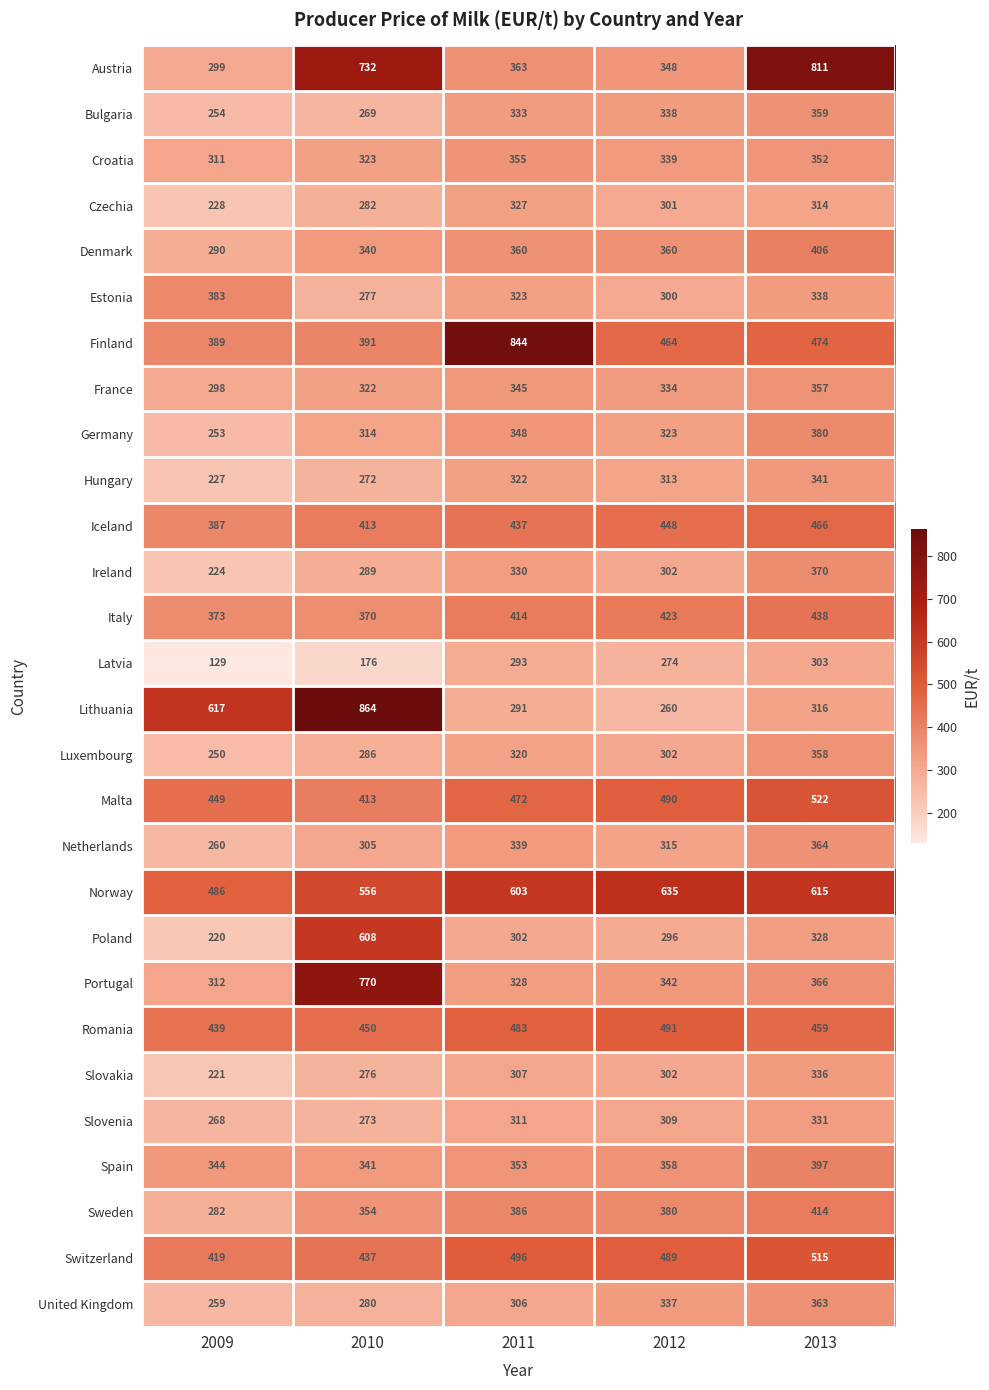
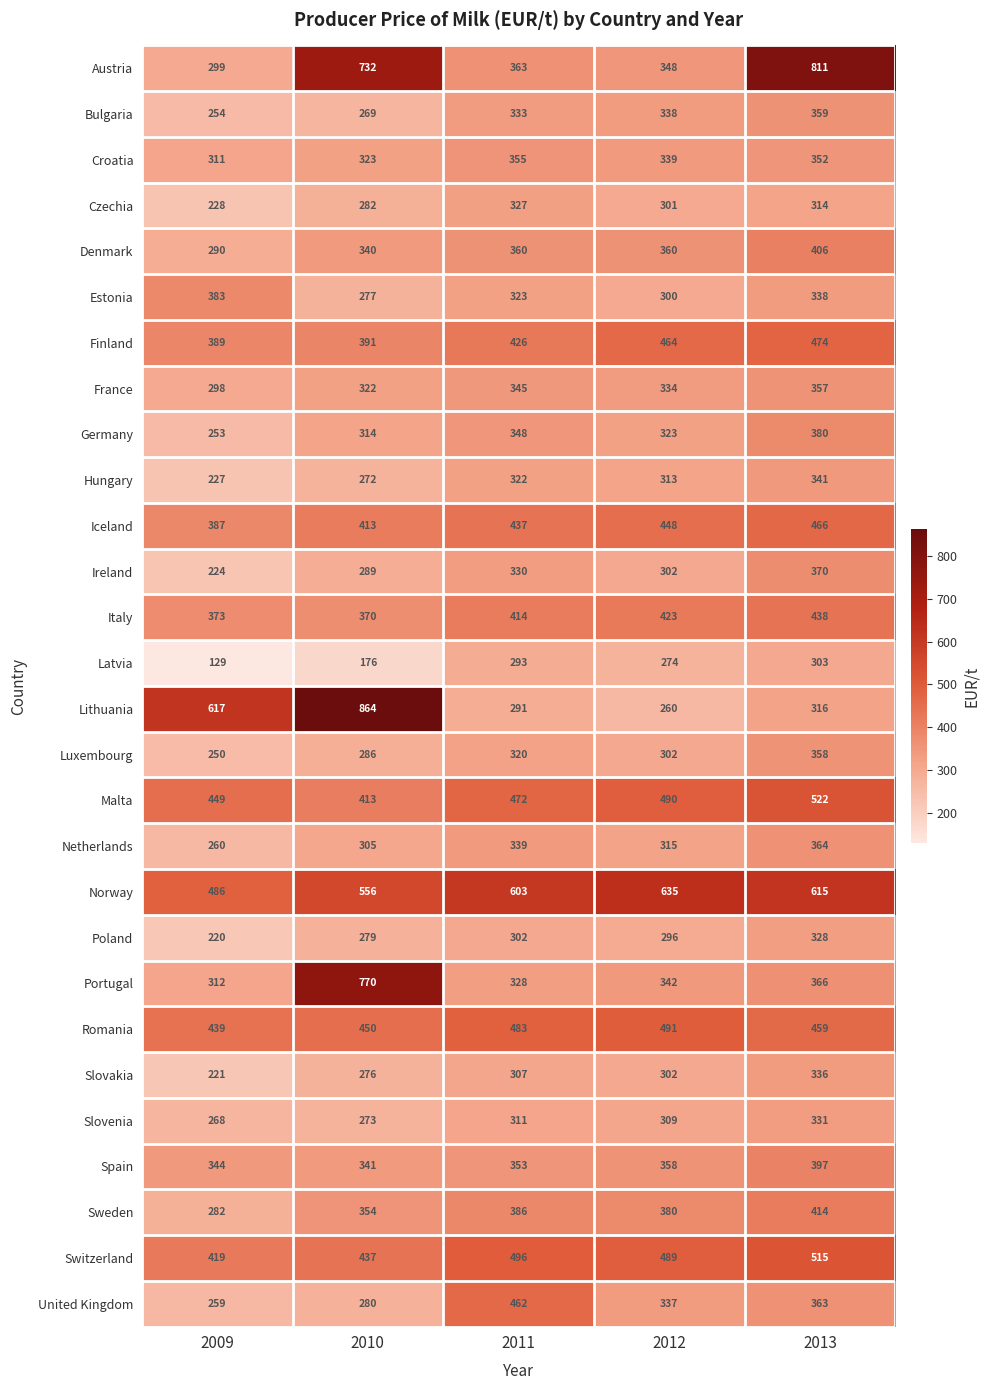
Finland, 2011: 844 -> 426
Poland, 2010: 608 -> 279
United Kingdom, 2011: 306 -> 462
